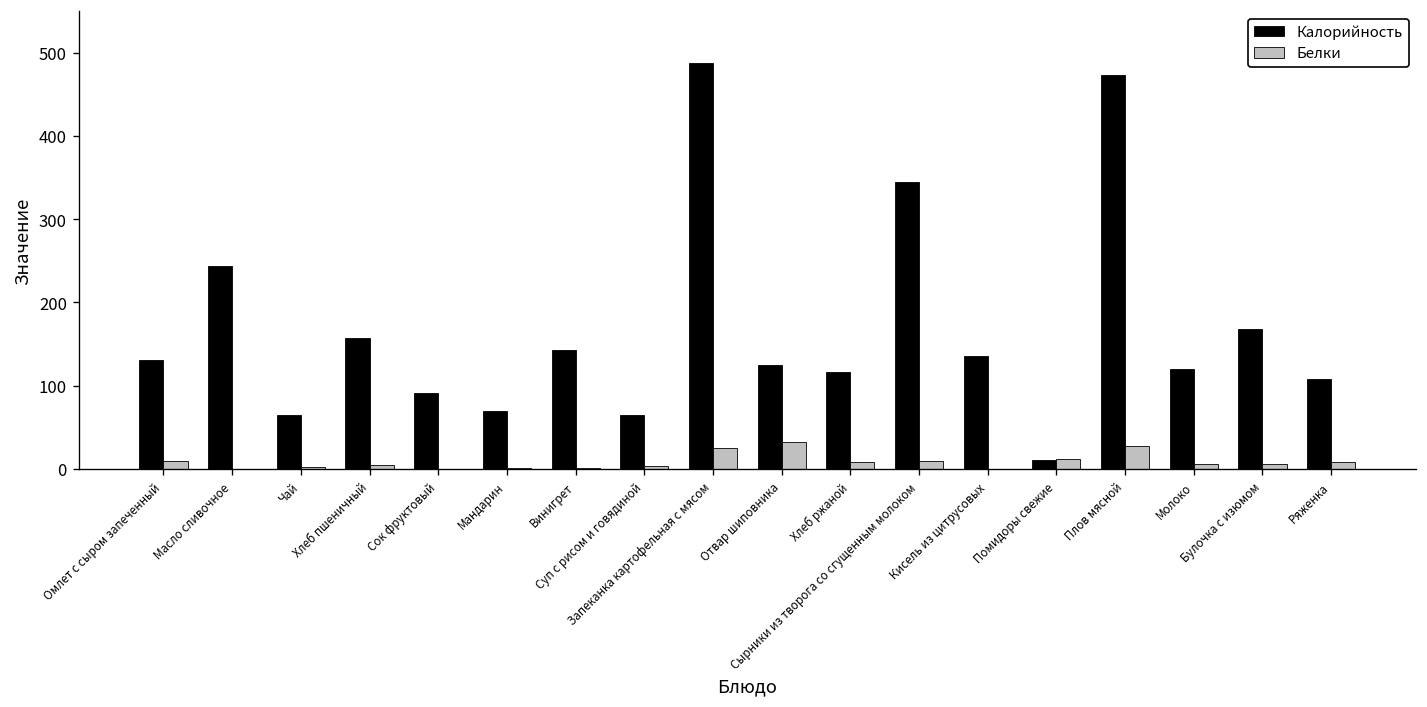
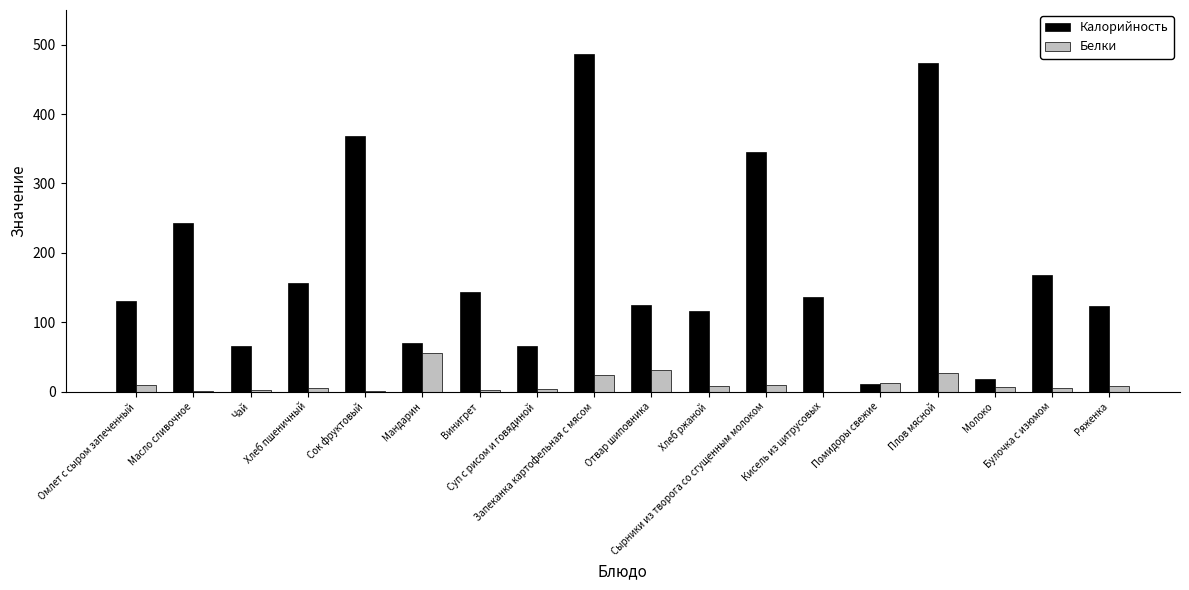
Калорийность, Сок фруктовый: 90 -> 370
Белки, Мандарин: 0 -> 60
Калорийность, Молоко: 120 -> 20
Калорийность, Ряженка: 110 -> 120
